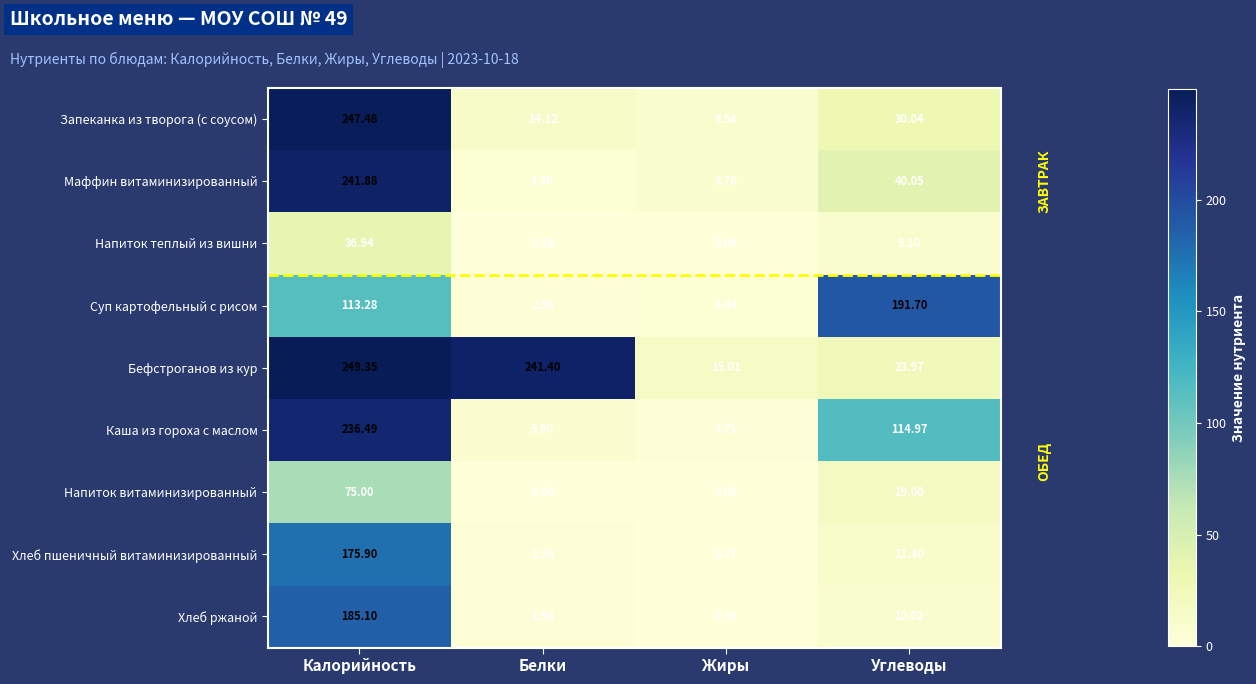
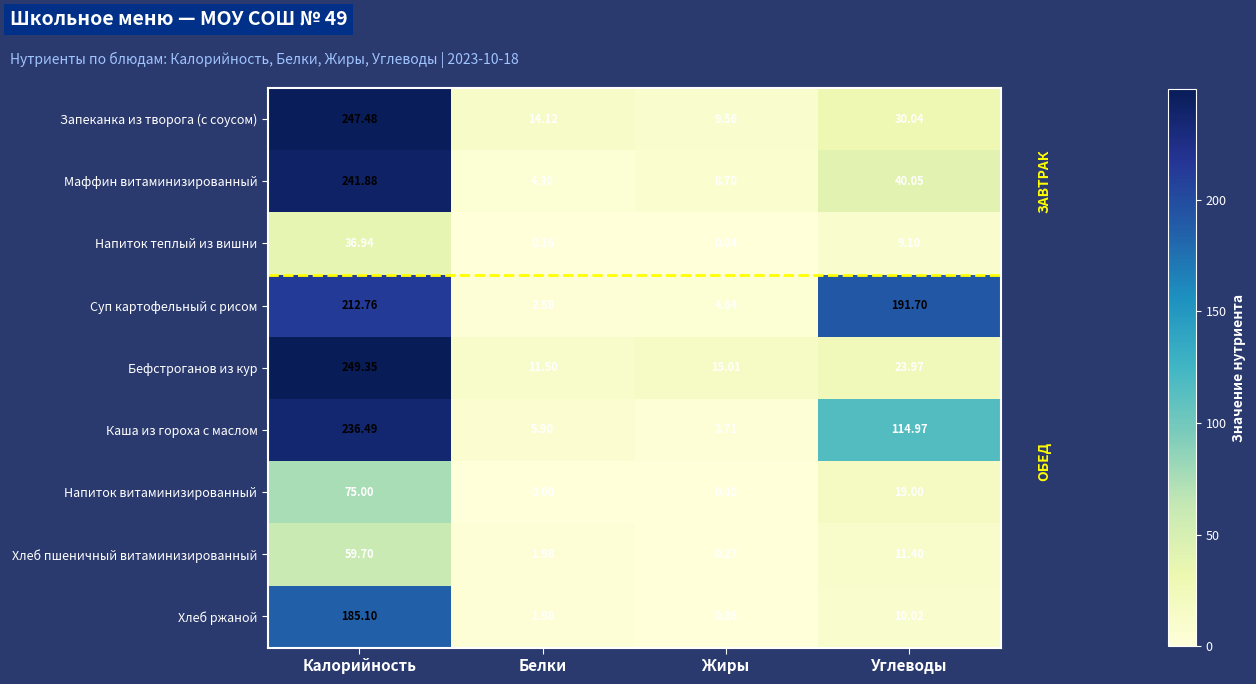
Суп картофельный с рисом, Калорийность: 113.28 -> 212.76
Бефстроганов из кур, Белки: 241.40 -> 11.50
Хлеб пшеничный витаминизированный, Калорийность: 175.90 -> 59.70
